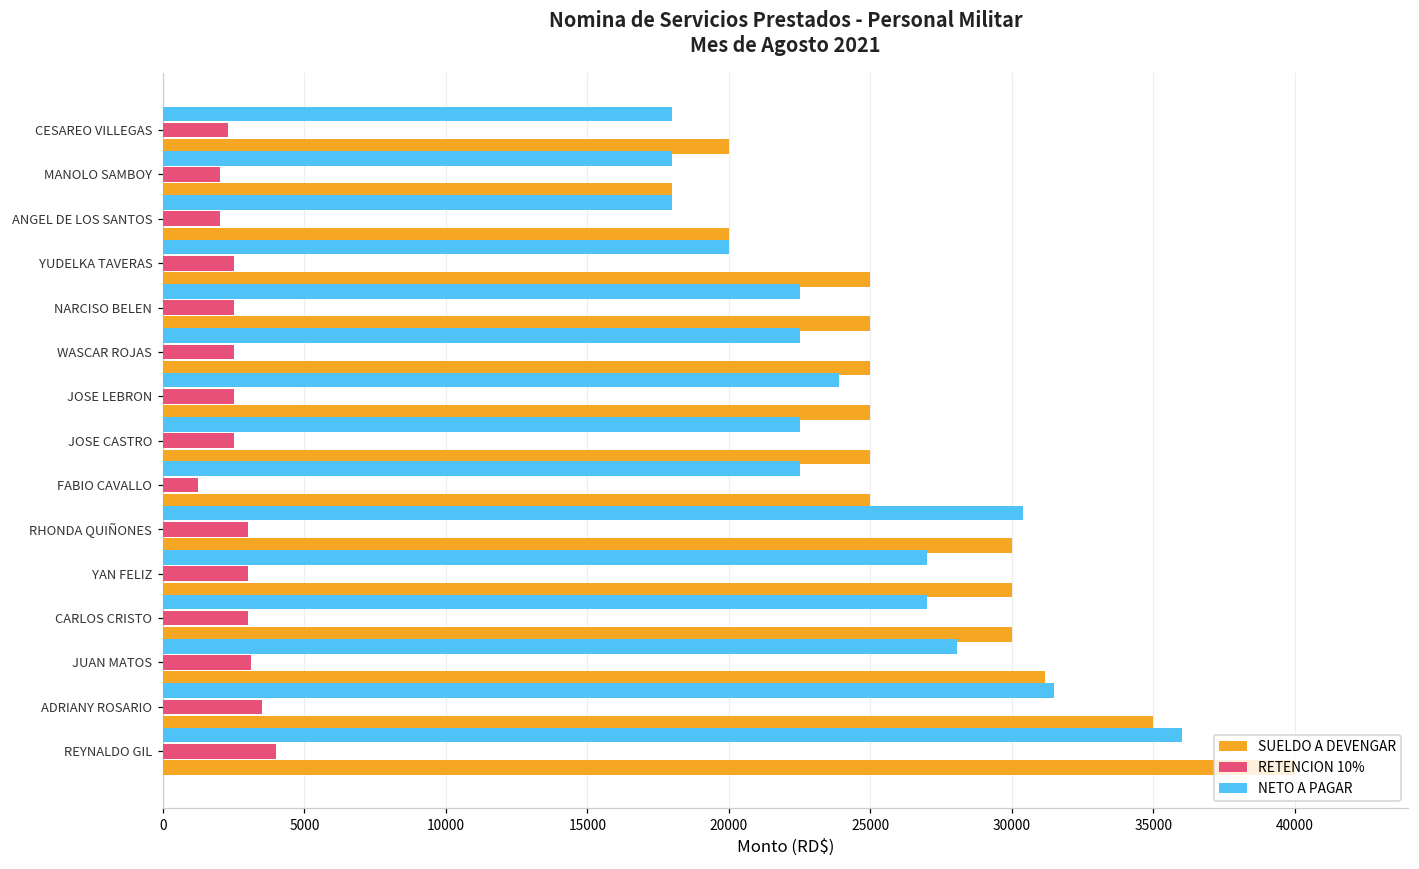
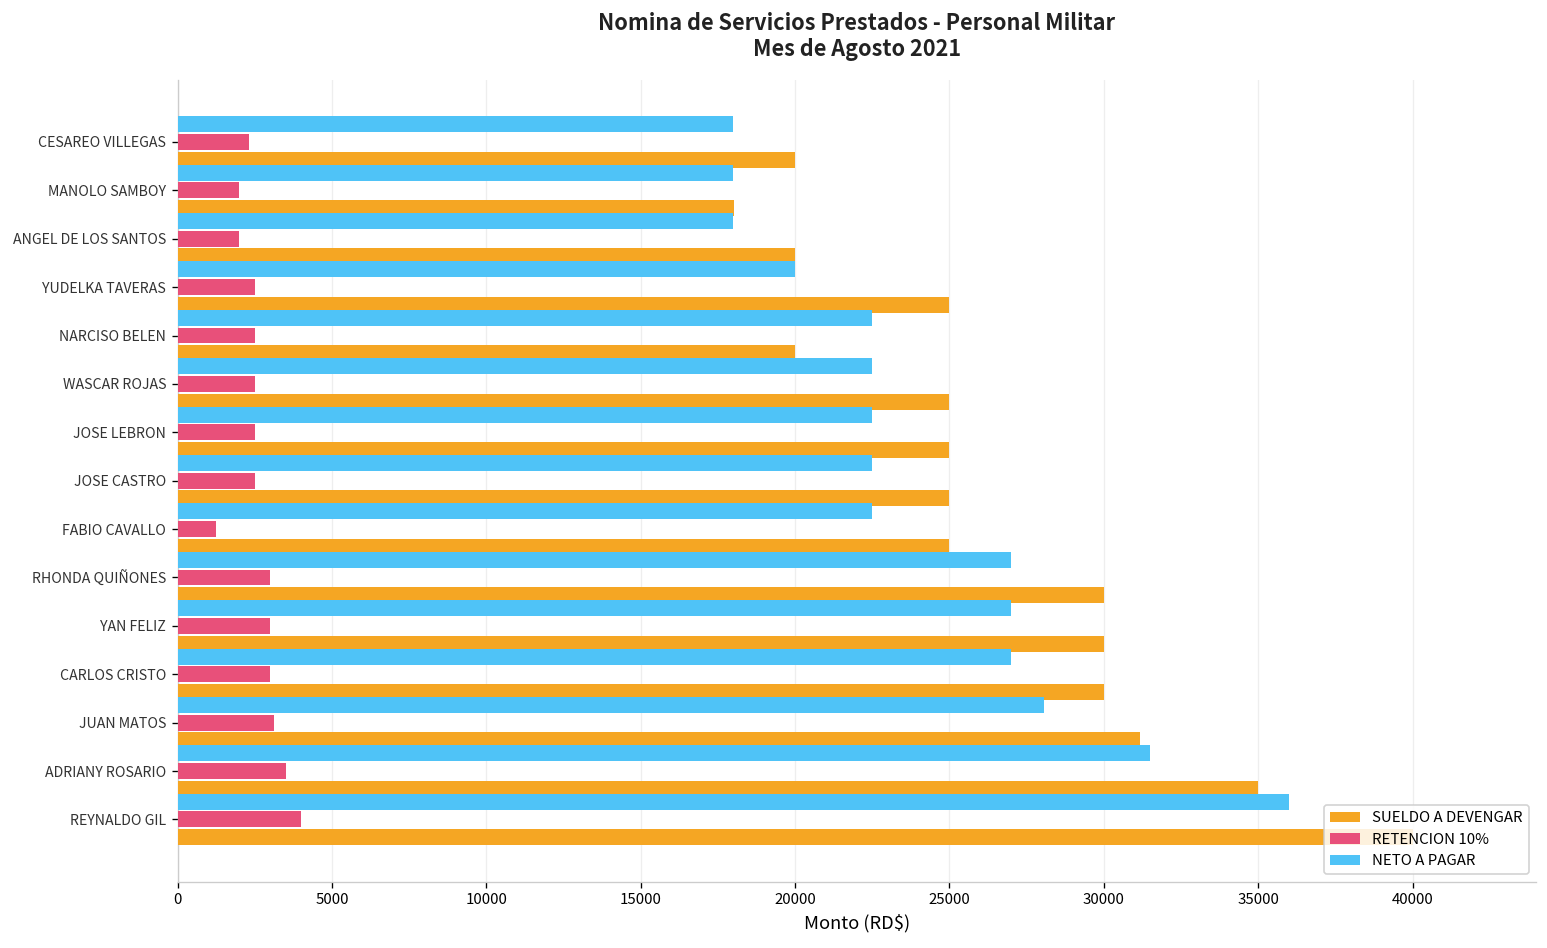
SUELDO A DEVENGAR, NARCISO BELEN: 25000 -> 20000
NETO A PAGAR, JOSE LEBRON: 23900 -> 22500
NETO A PAGAR, RHONDA QUIÑONES: 30400 -> 27000
